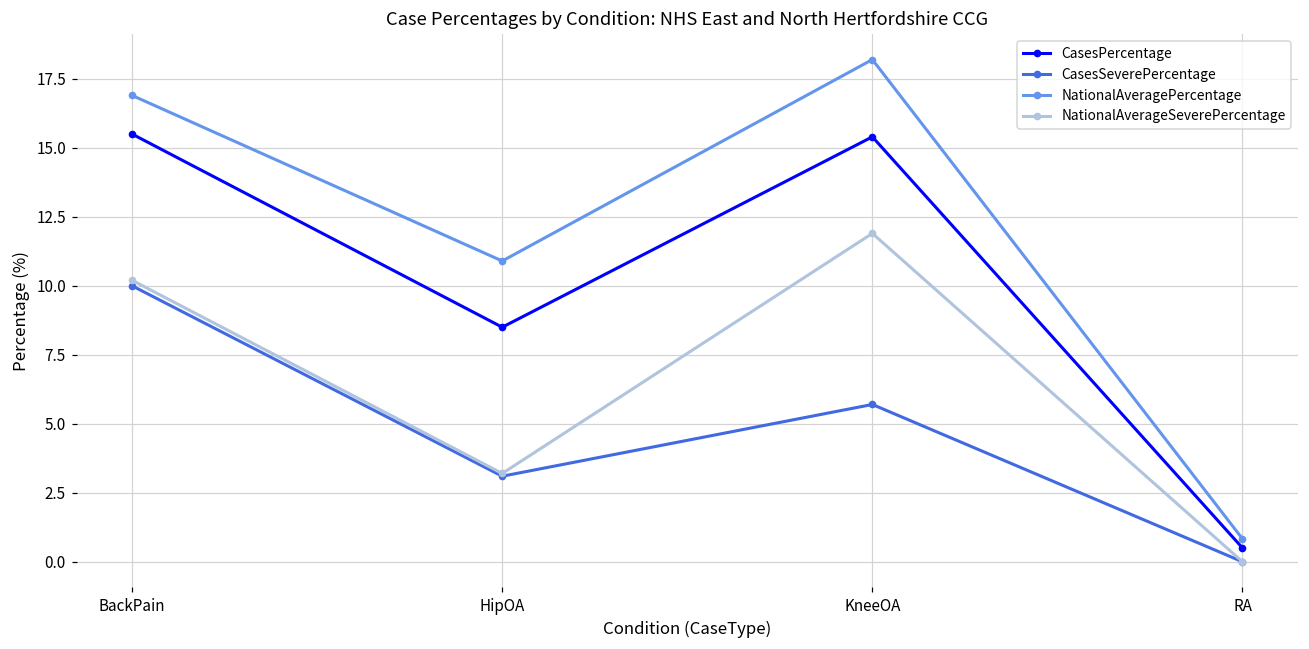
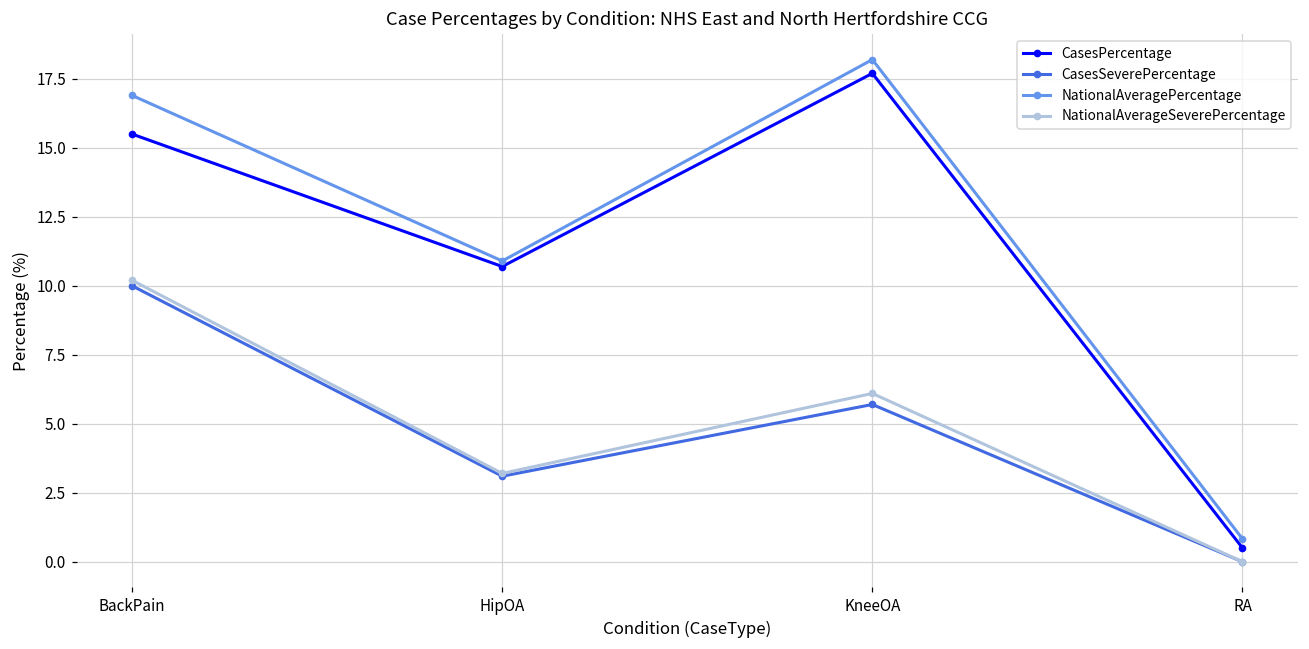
CasesPercentage, HipOA: 8.5 -> 10.7
CasesPercentage, KneeOA: 15.4 -> 17.7
NationalAverageSeverePercentage, KneeOA: 11.9 -> 6.1
